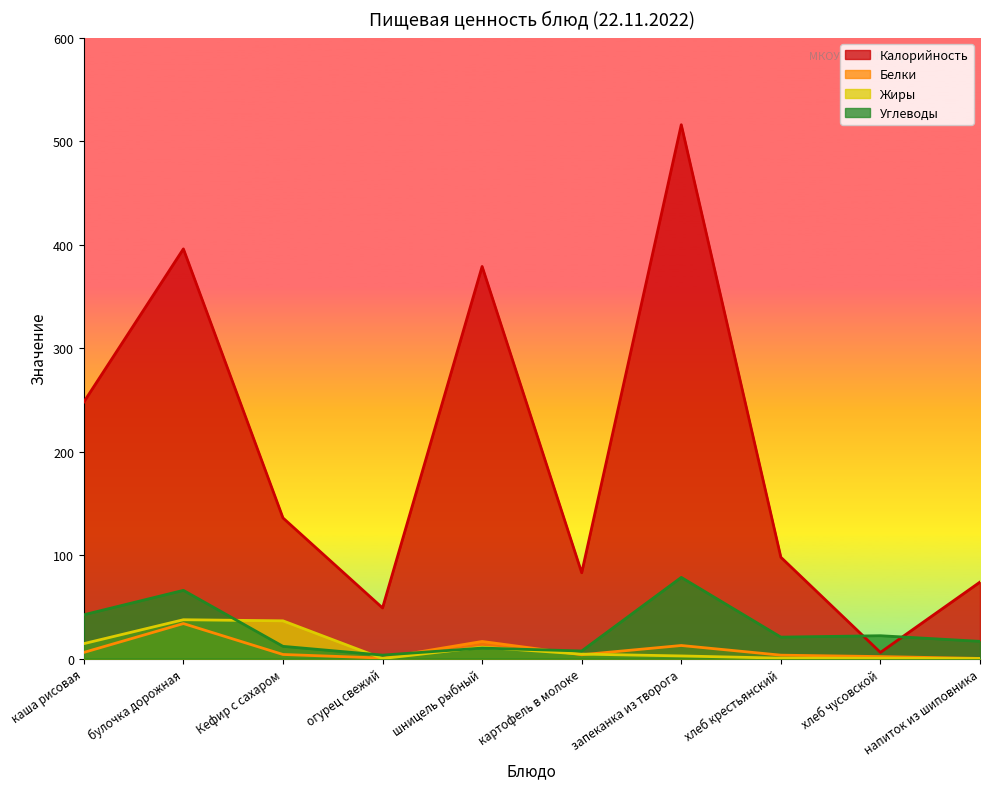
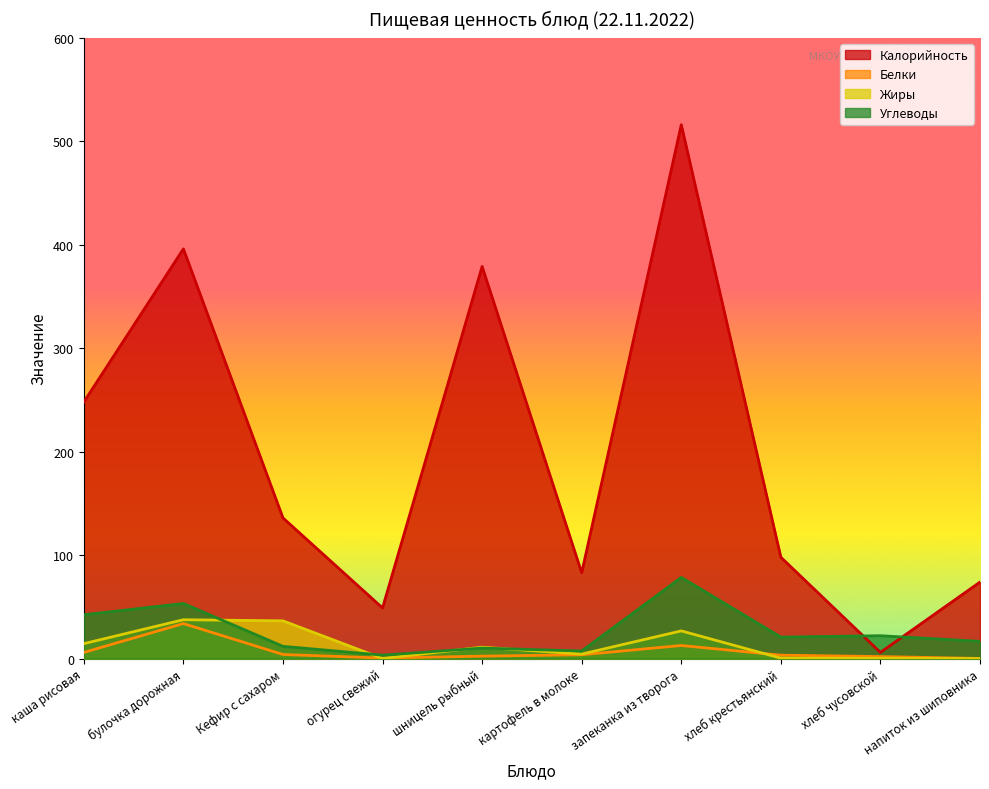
Углеводы, булочка дорожная: 66 -> 53
Белки, шницель рыбный: 17 -> 2
Жиры, запеканка из творога: 3 -> 27
